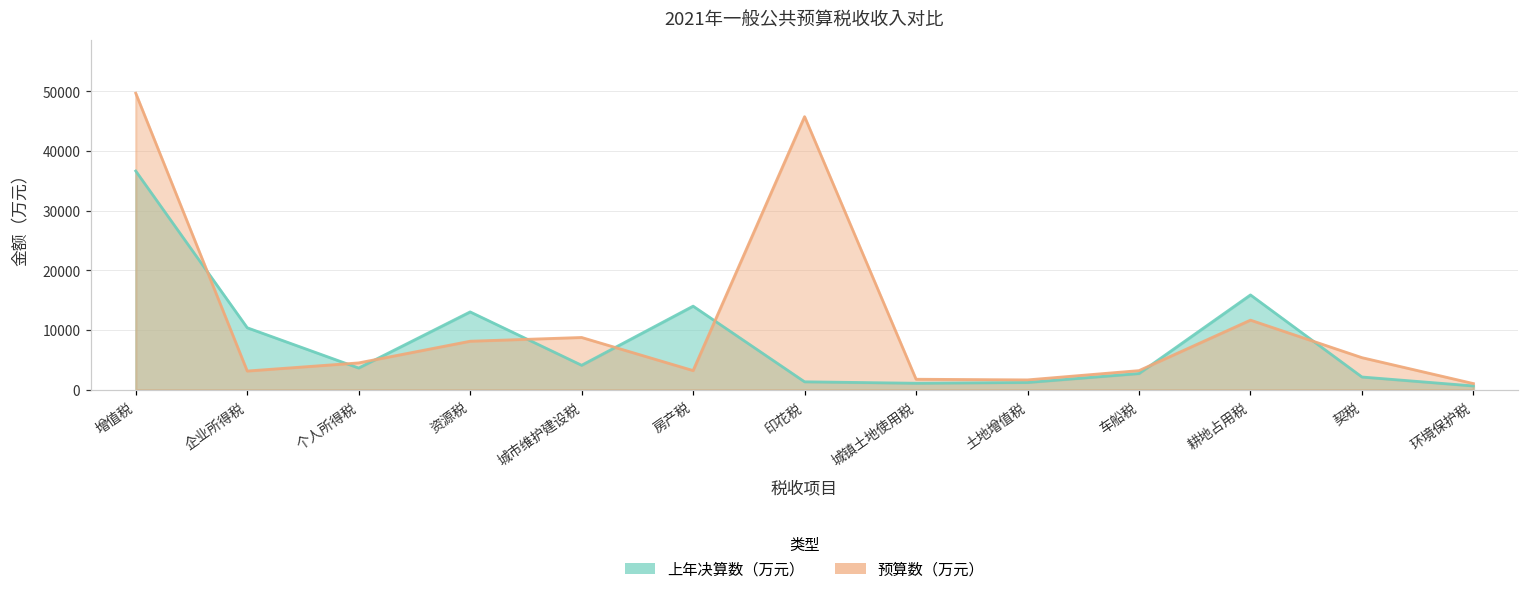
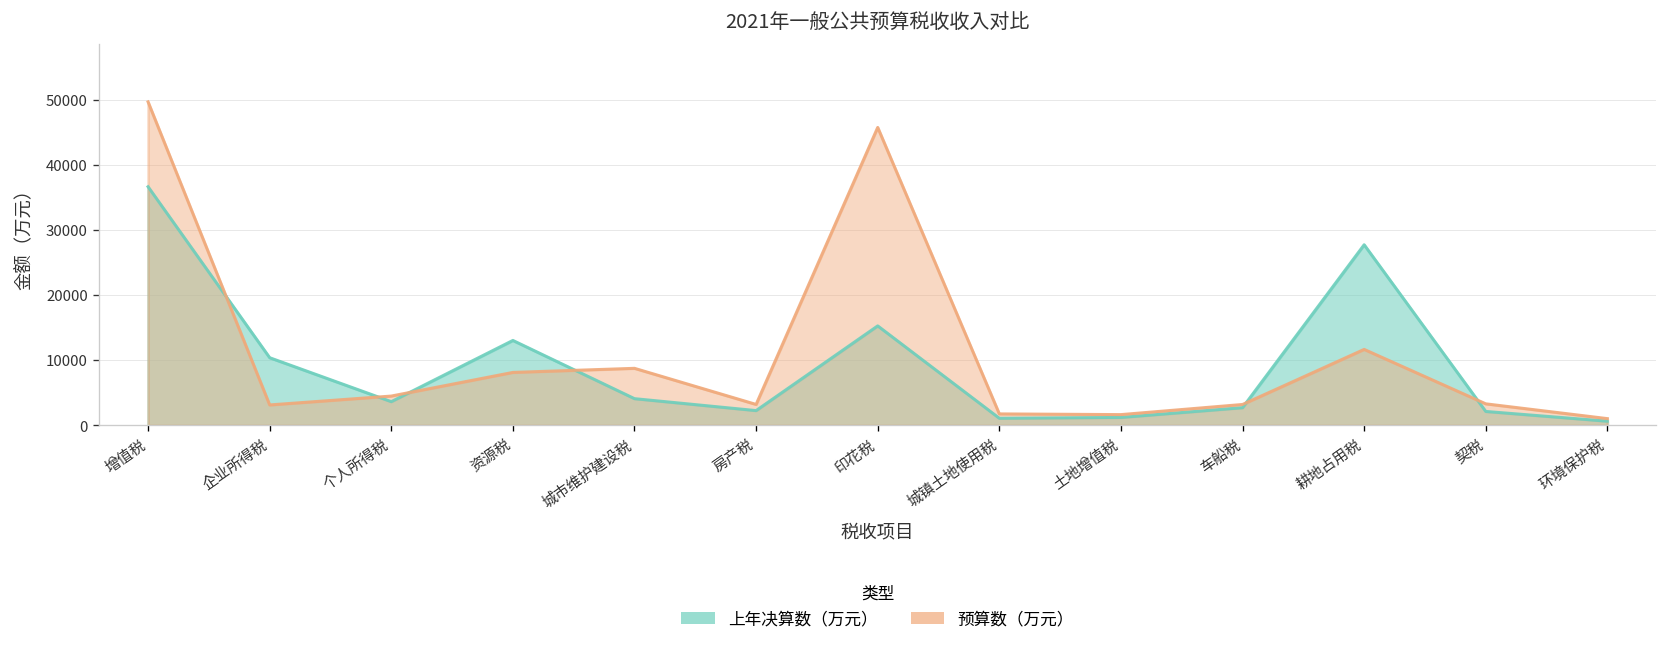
上年决算数（万元）, 房产税: 14000 -> 2000
上年决算数（万元）, 印花税: 1000 -> 15000
上年决算数（万元）, 耕地占用税: 16000 -> 28000
预算数（万元）, 契税: 5000 -> 3000
